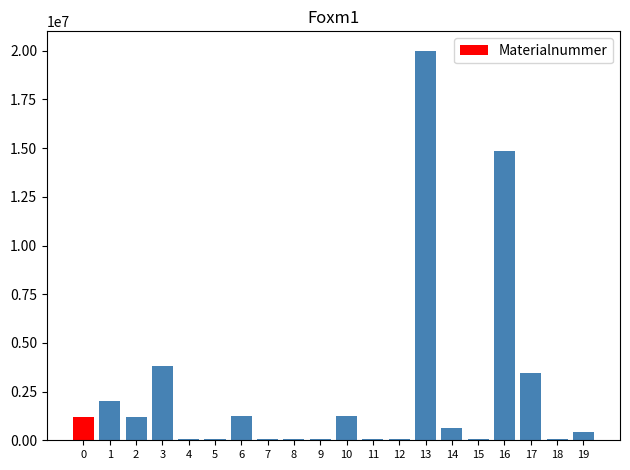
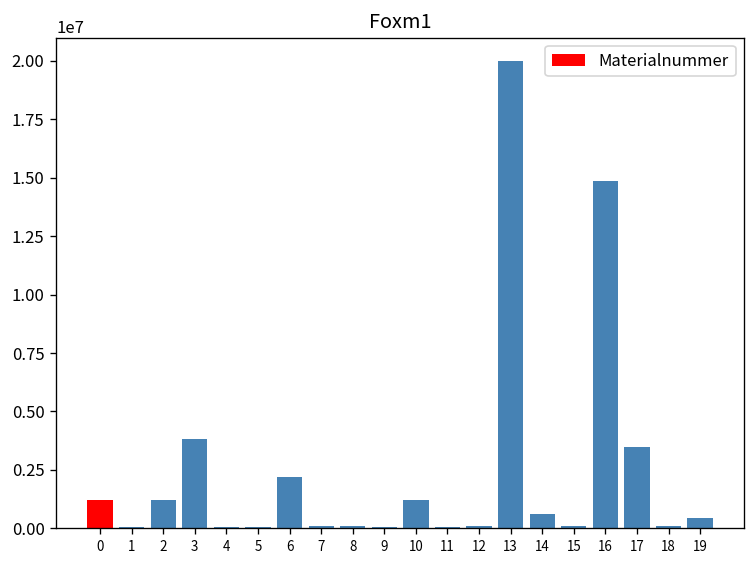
1: 2000000 -> 100000
6: 1200000 -> 2200000
